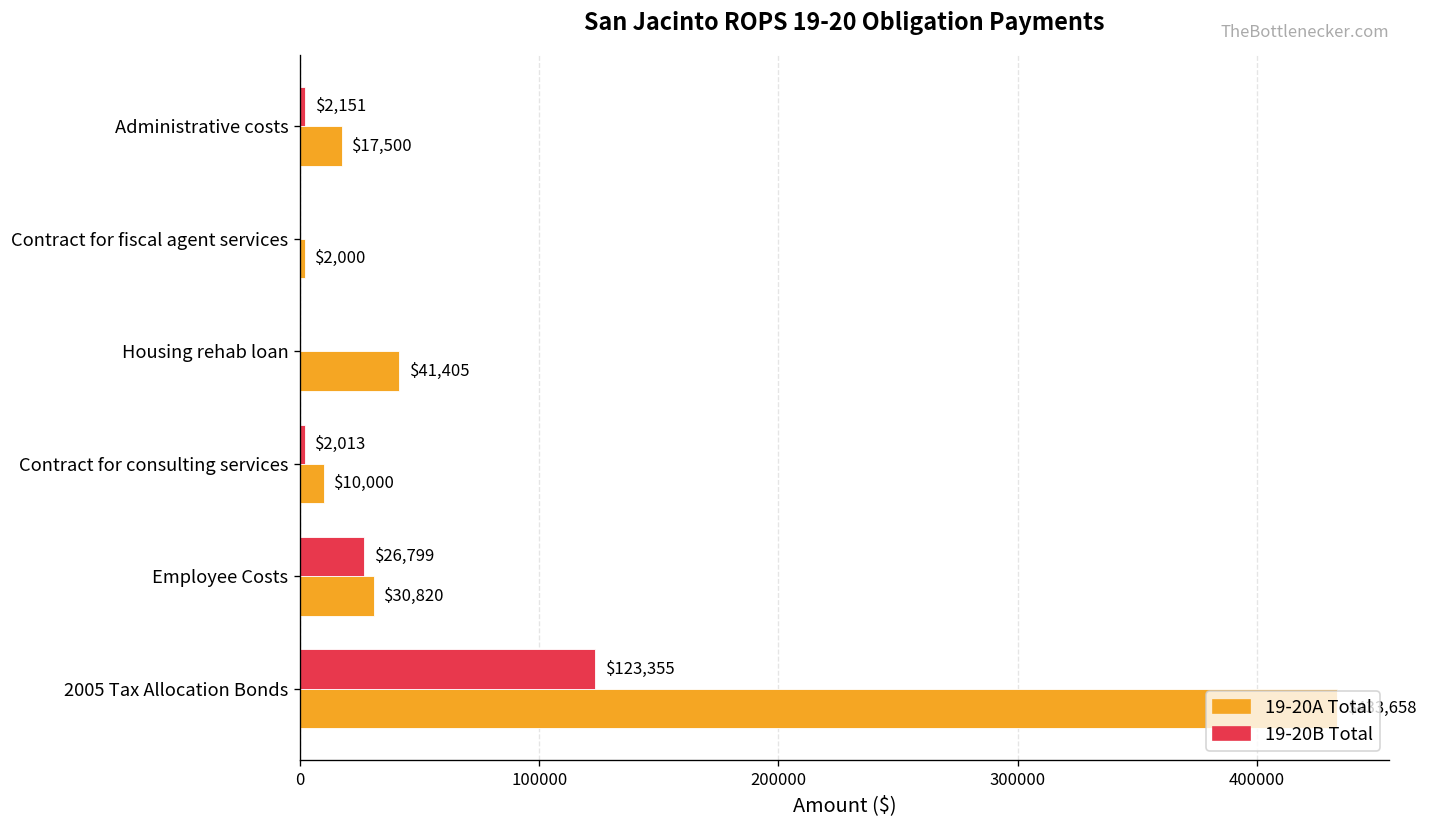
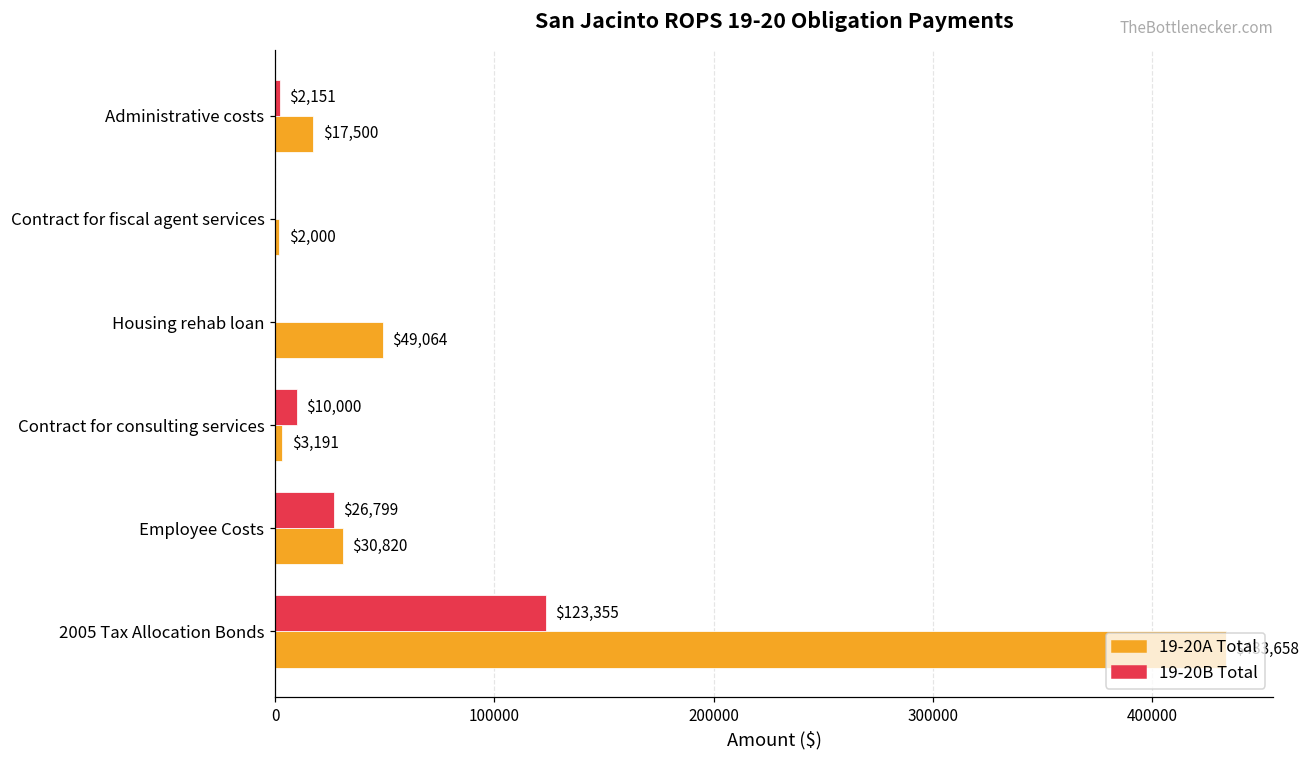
19-20A Total, Housing rehab loan: $41,405 -> $49,064
19-20B Total, Contract for consulting services: $2,013 -> $10,000
19-20A Total, Contract for consulting services: $10,000 -> $3,191
